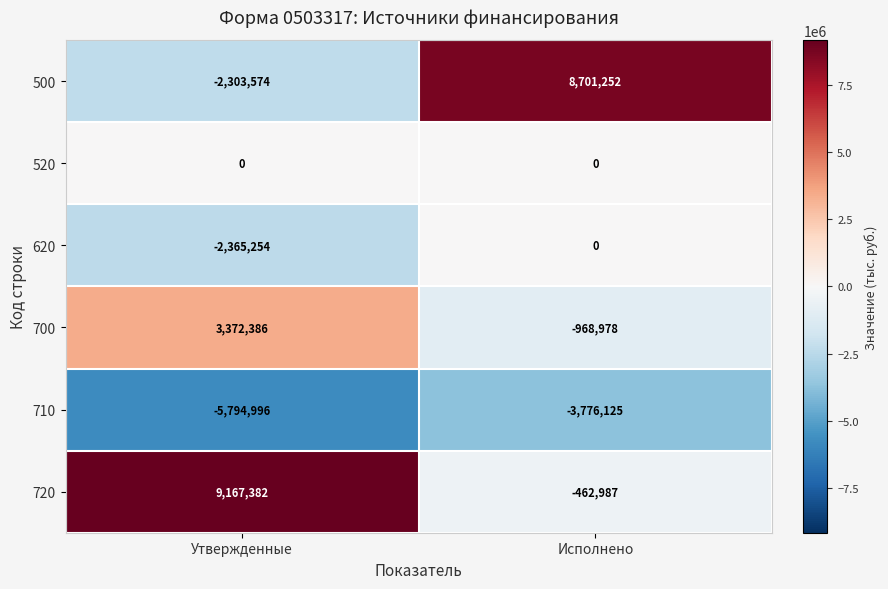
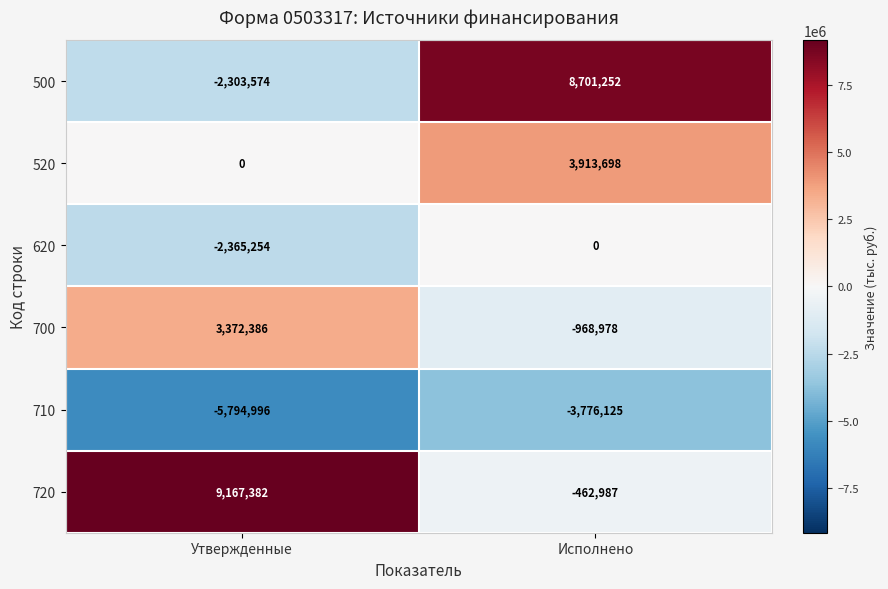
520, Исполнено: 0 -> 3,913,698
